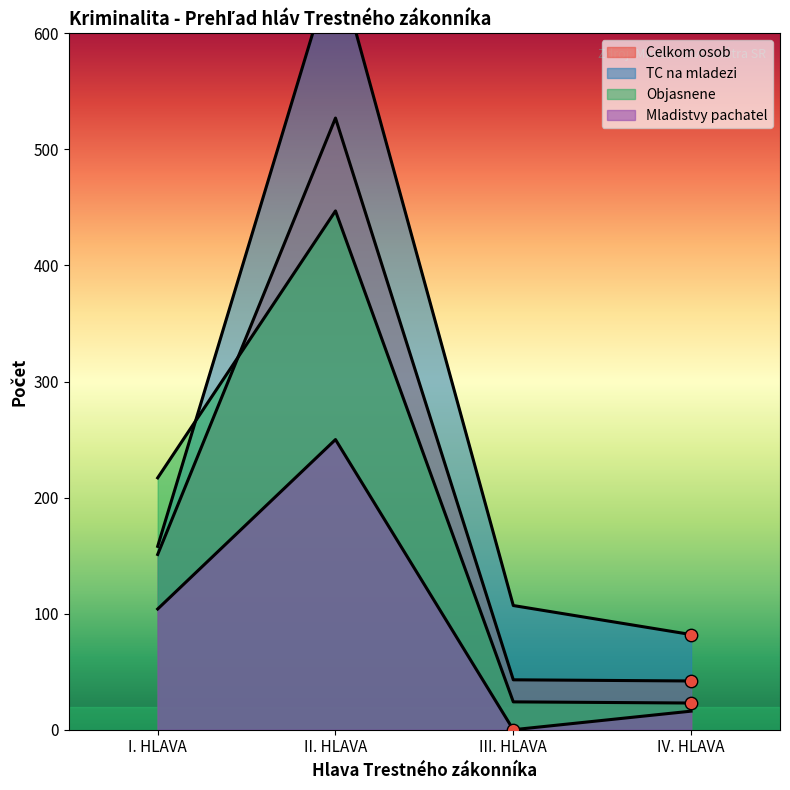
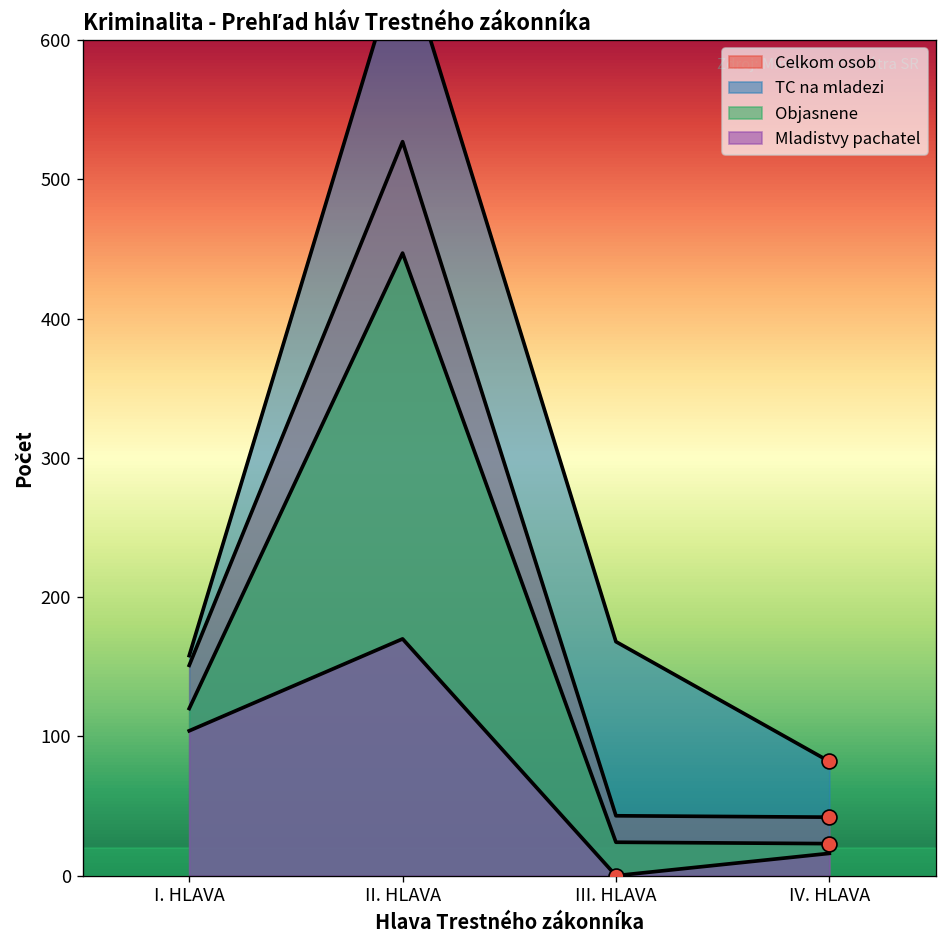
Objasnene, I. HLAVA: 217 -> 120
Mladistvy pachatel, II. HLAVA: 250 -> 170
TC na mladezi, III. HLAVA: 107 -> 168
